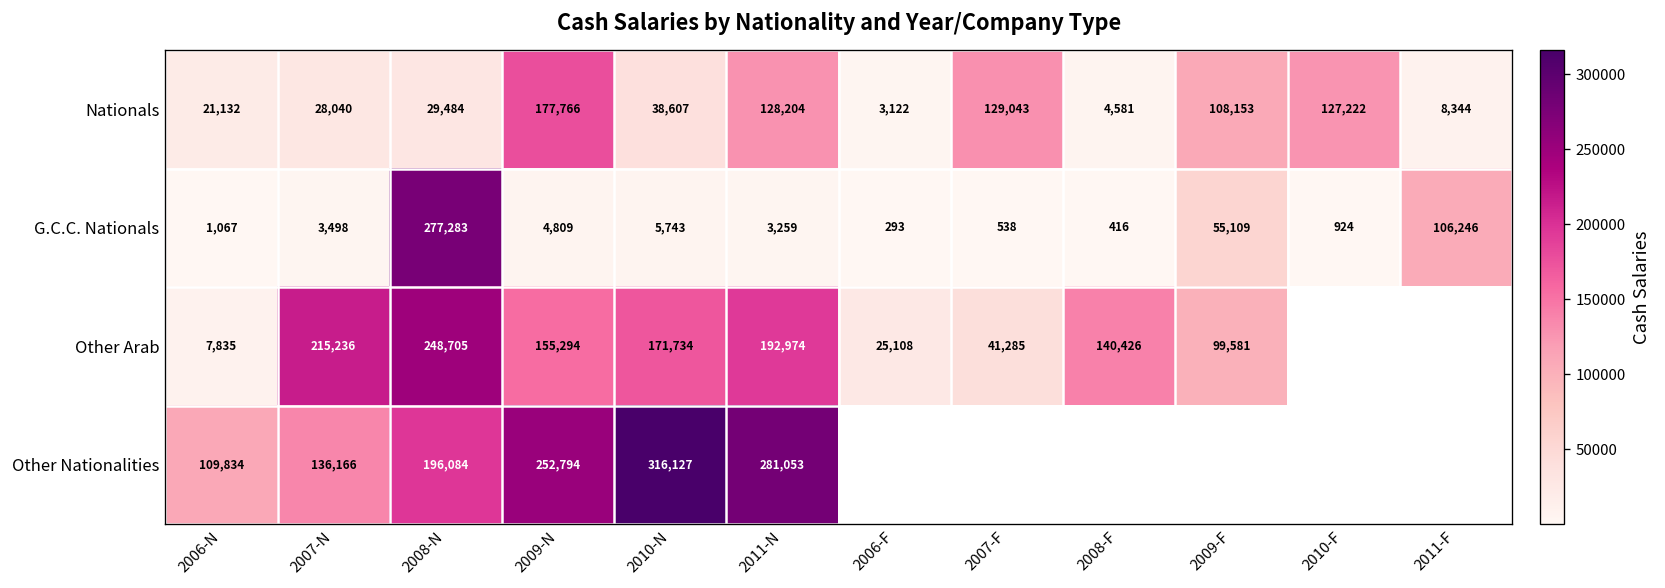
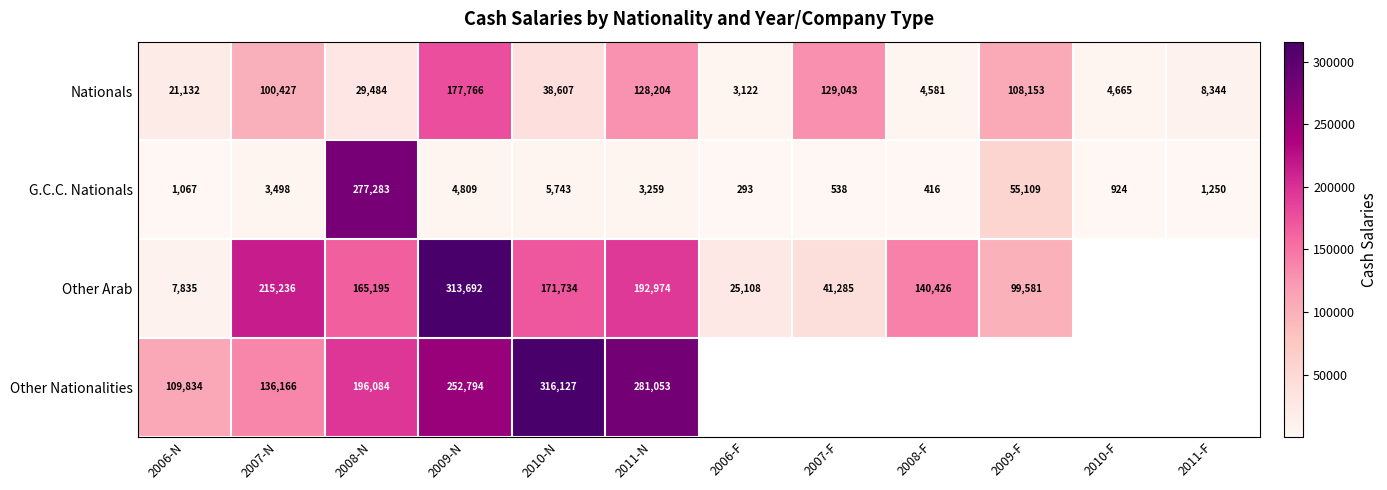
Nationals, 2007-N: 28,040 -> 100,427
Nationals, 2010-F: 127,222 -> 4,665
G.C.C. Nationals, 2011-F: 106,246 -> 1,250
Other Arab, 2008-N: 248,705 -> 165,195
Other Arab, 2009-N: 155,294 -> 313,692
